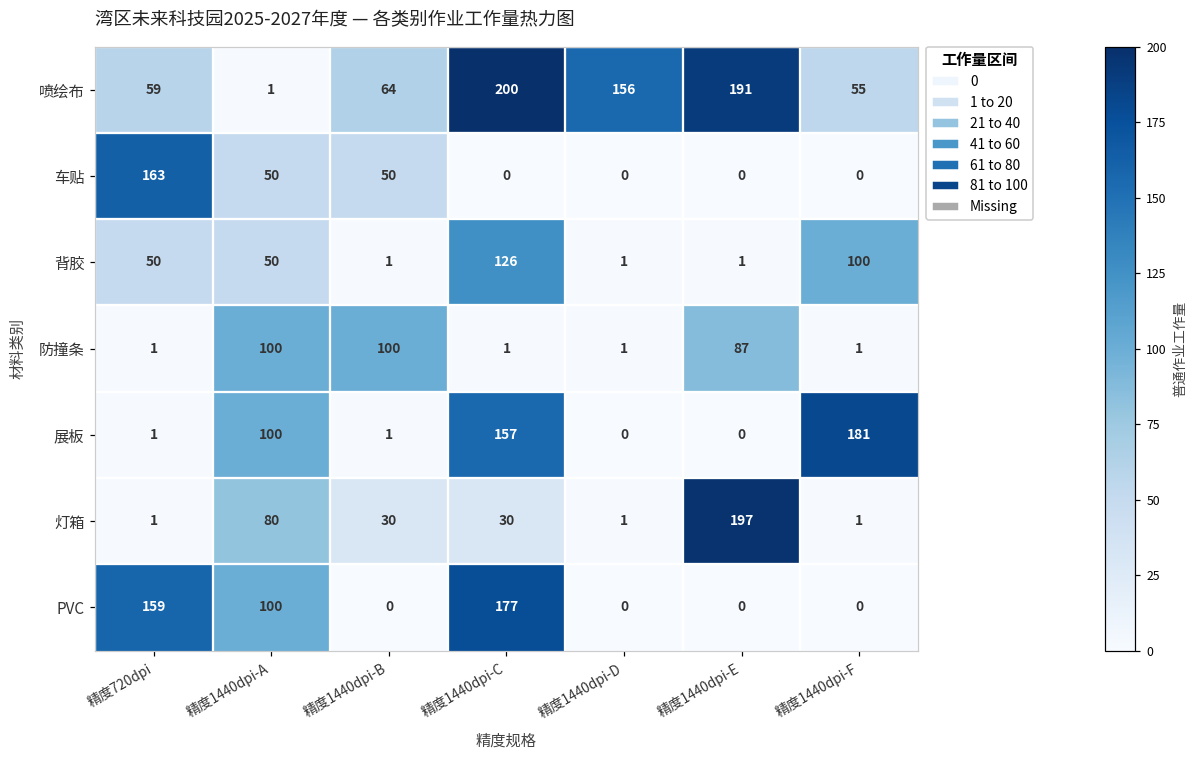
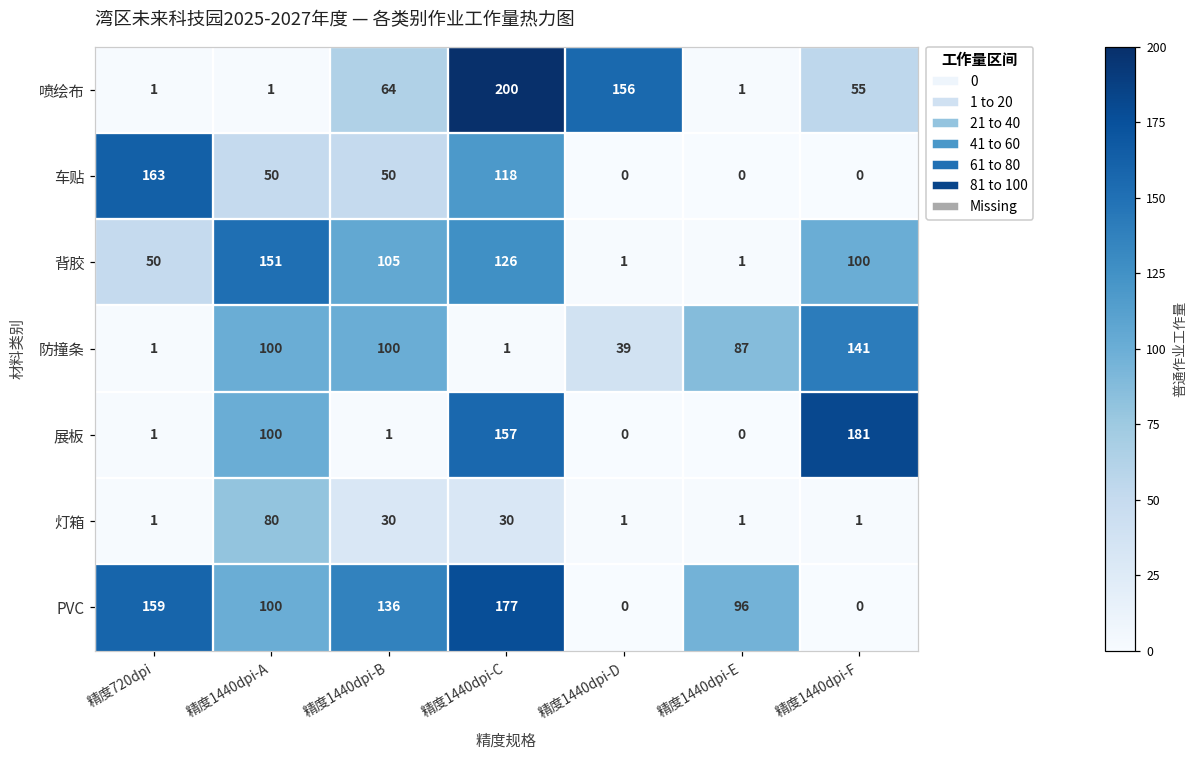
喷绘布, 精度720dpi: 59 -> 1
喷绘布, 精度1440dpi-E: 191 -> 1
车贴, 精度1440dpi-C: 0 -> 118
背胶, 精度1440dpi-A: 50 -> 151
背胶, 精度1440dpi-B: 1 -> 105
防撞条, 精度1440dpi-D: 1 -> 39
防撞条, 精度1440dpi-F: 1 -> 141
灯箱, 精度1440dpi-E: 197 -> 1
PVC, 精度1440dpi-B: 0 -> 136
PVC, 精度1440dpi-E: 0 -> 96
